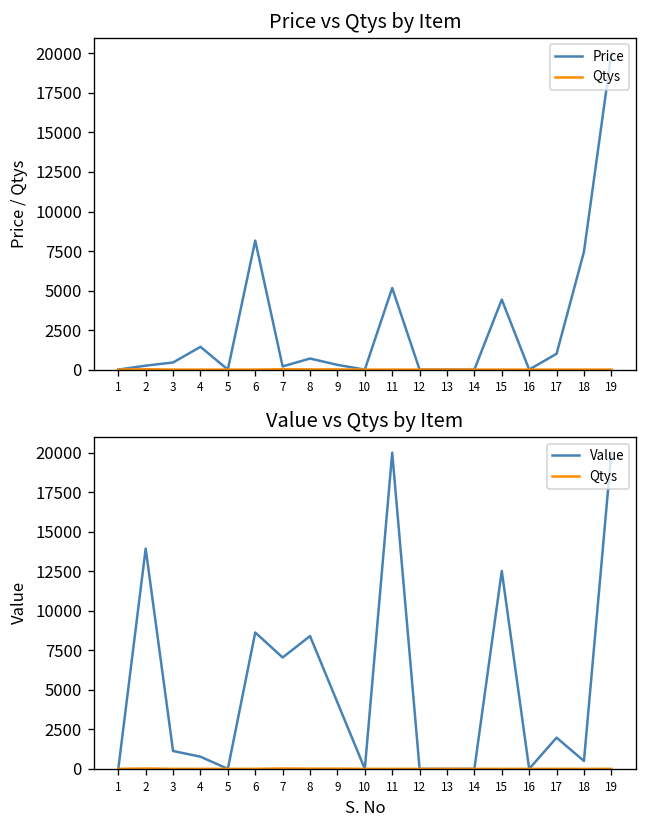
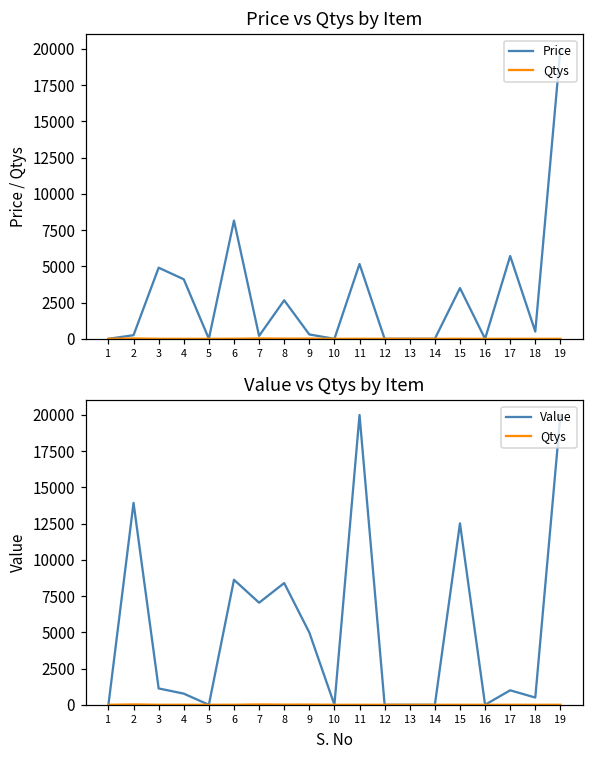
Price vs Qtys by Item, Price, 3: 500 -> 4900
Price vs Qtys by Item, Price, 4: 1400 -> 4100
Price vs Qtys by Item, Price, 8: 700 -> 2700
Price vs Qtys by Item, Price, 15: 4400 -> 3500
Price vs Qtys by Item, Price, 17: 1000 -> 5700
Price vs Qtys by Item, Price, 18: 7500 -> 500
Value vs Qtys by Item, Value, 9: 4200 -> 5000
Value vs Qtys by Item, Value, 17: 2000 -> 1000
